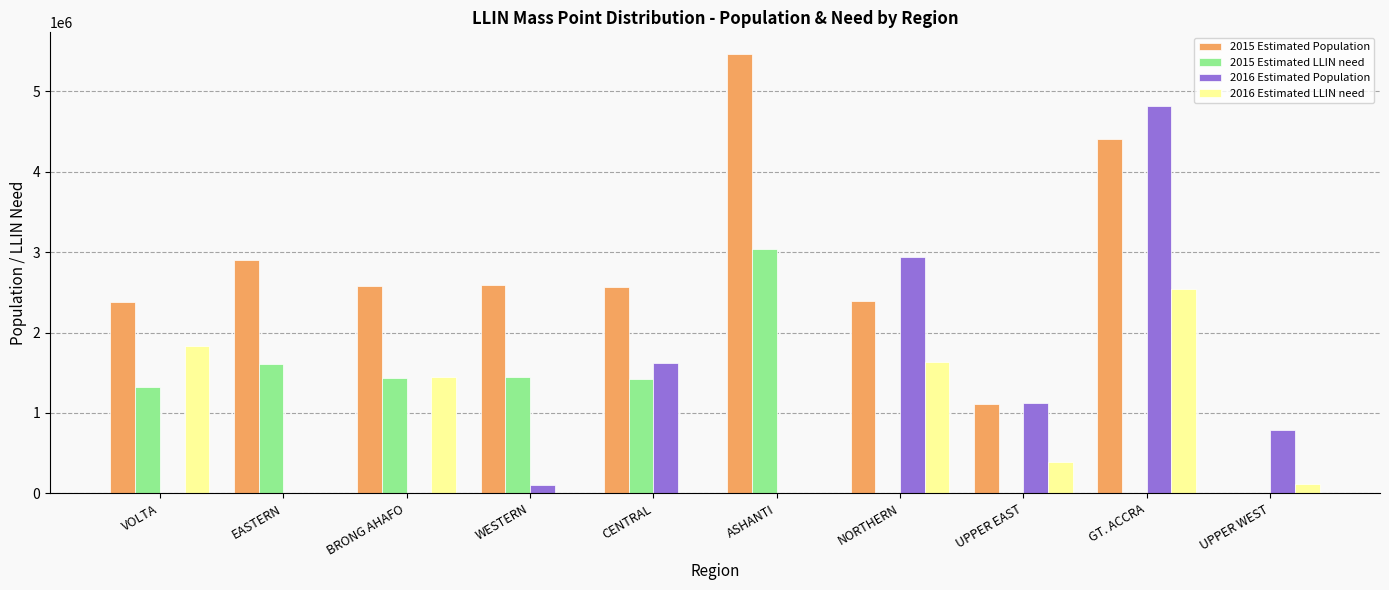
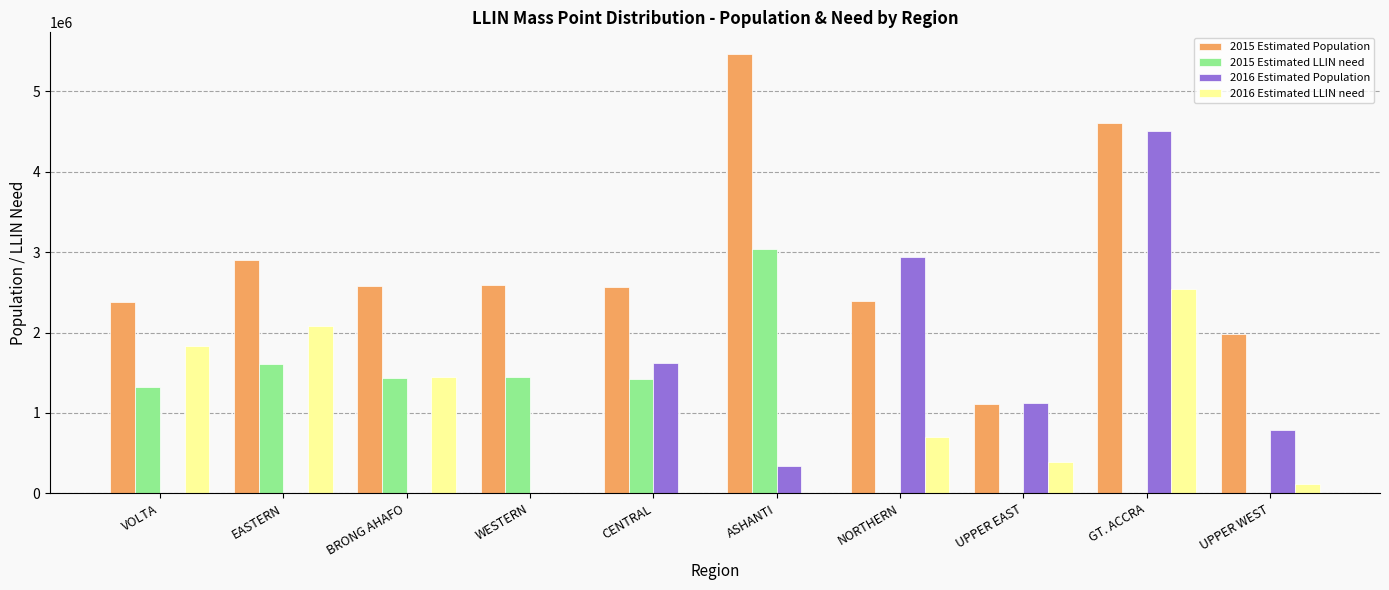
2016 Estimated LLIN need, EASTERN: 0 -> 2100000
2016 Estimated Population, WESTERN: 100000 -> 0
2016 Estimated Population, ASHANTI: 0 -> 300000
2016 Estimated LLIN need, NORTHERN: 1600000 -> 700000
2015 Estimated Population, GT. ACCRA: 4400000 -> 4600000
2016 Estimated Population, GT. ACCRA: 4800000 -> 4500000
2015 Estimated Population, UPPER WEST: 0 -> 2000000
